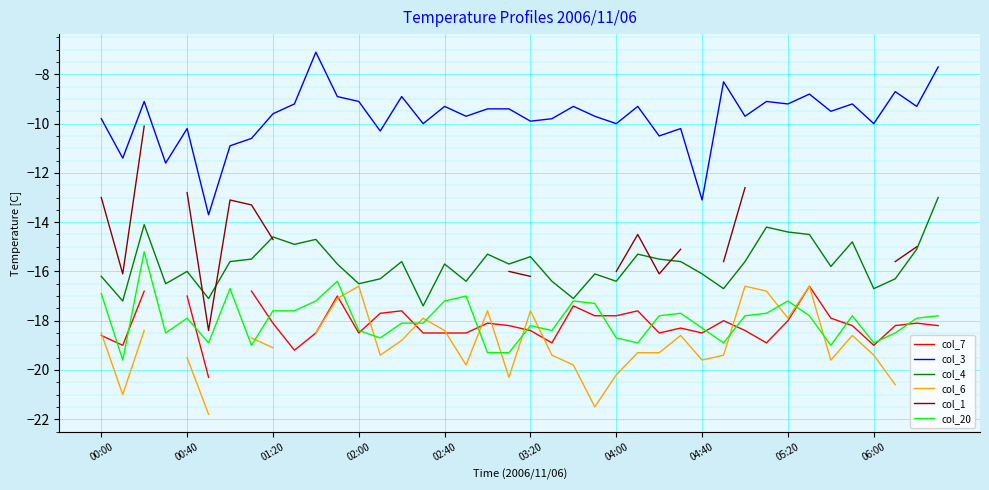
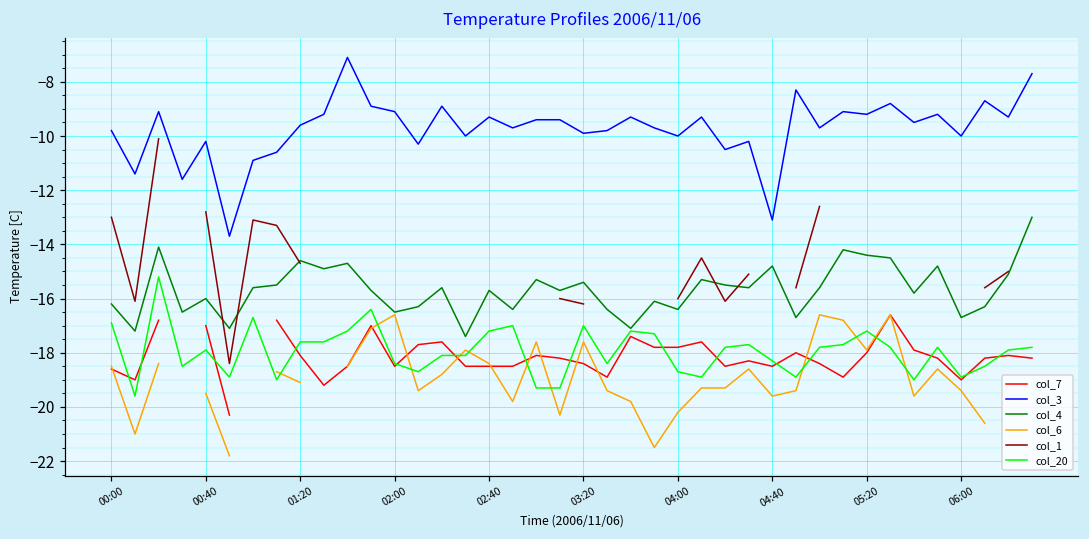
col_20, 03:20: -18.2 -> -17.0
col_4, 04:40: -16.1 -> -14.8
